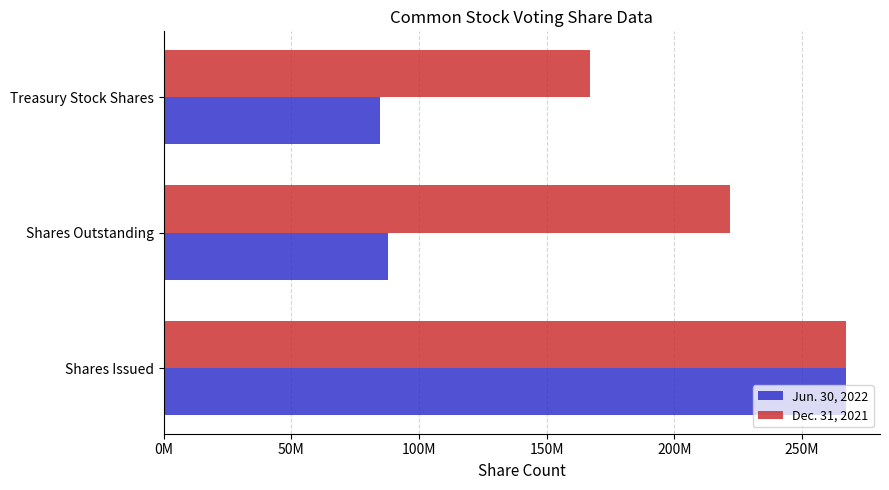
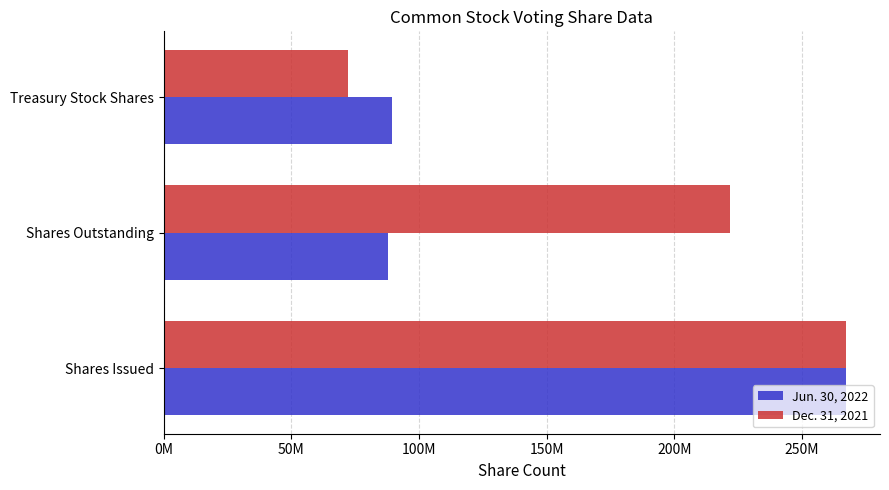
Dec. 31, 2021, Treasury Stock Shares: 167000000 -> 72000000
Jun. 30, 2022, Treasury Stock Shares: 85000000 -> 90000000
